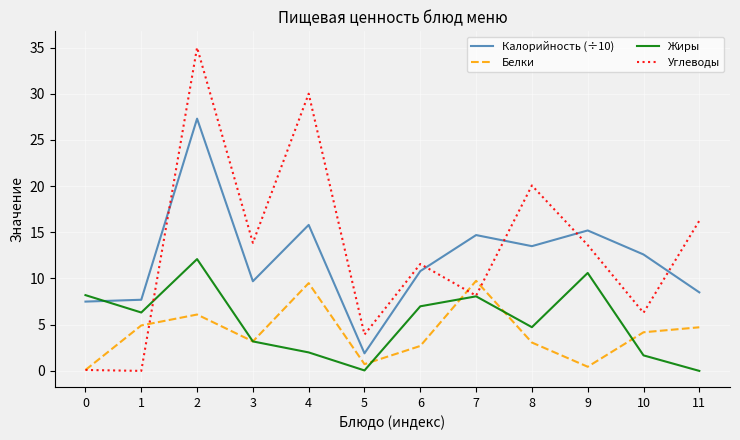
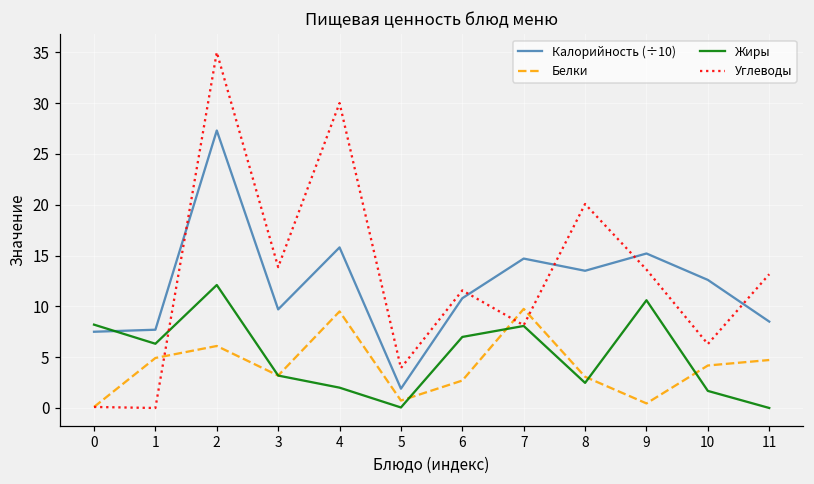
Жиры, 8: 5 -> 2
Углеводы, 11: 16 -> 13
